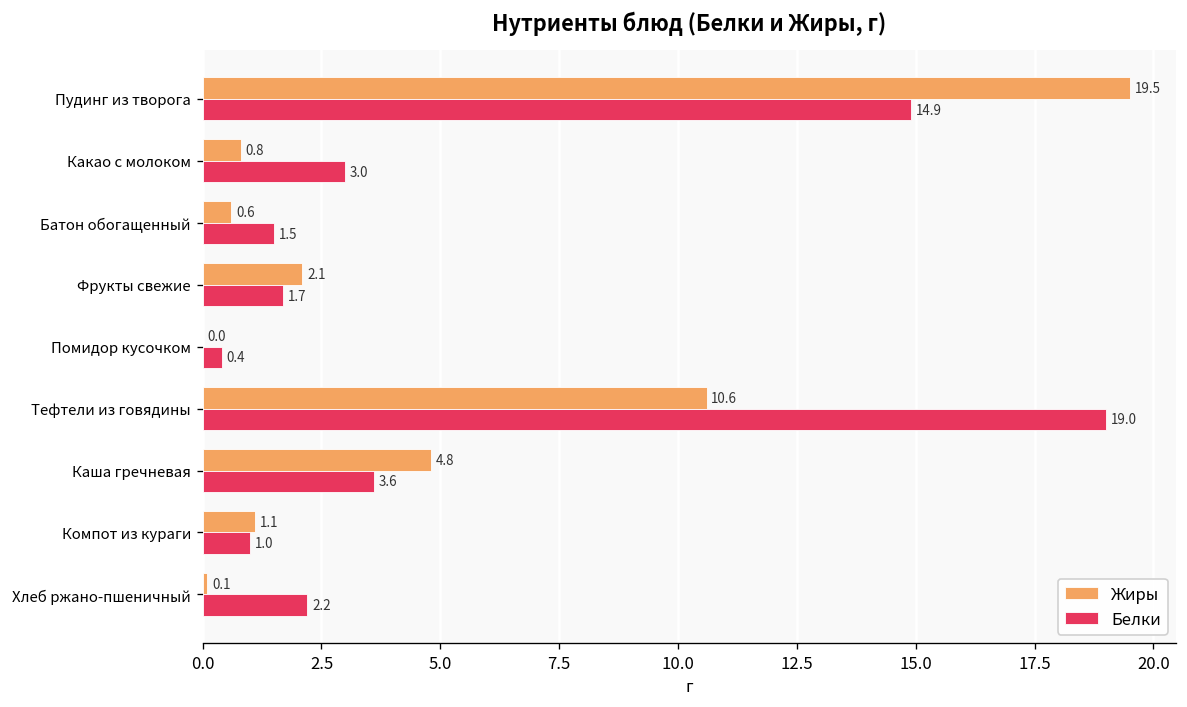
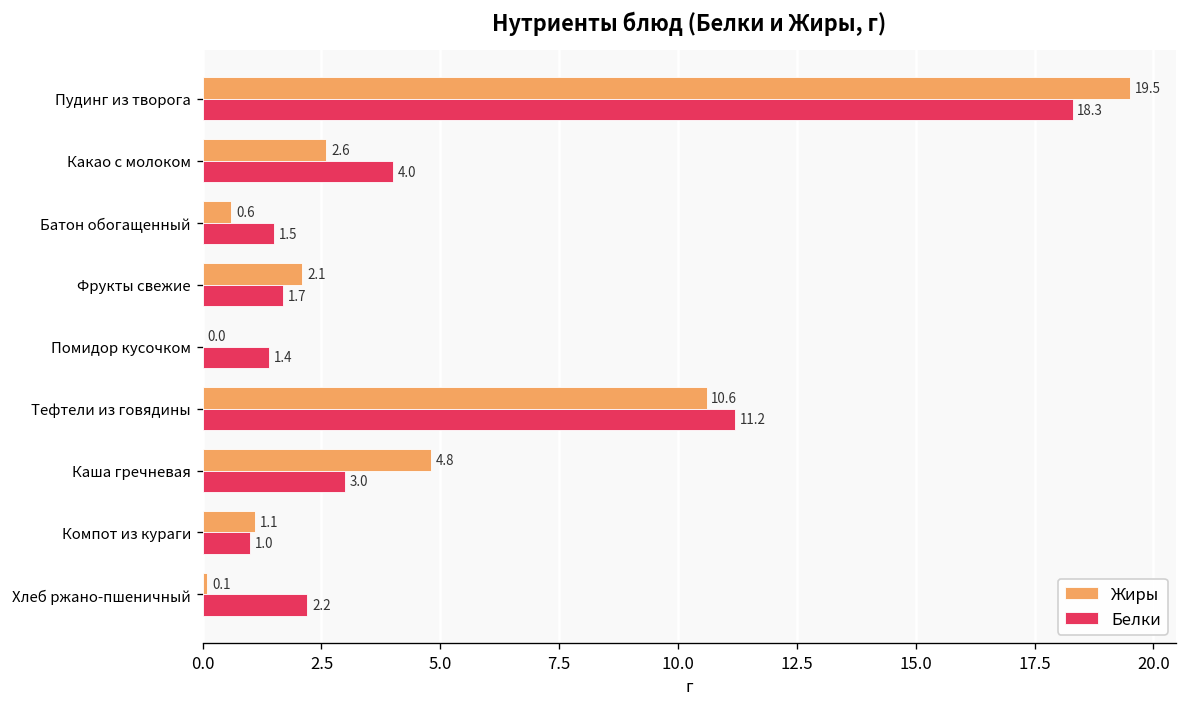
Белки, Пудинг из творога: 14.9 -> 18.3
Жиры, Какао с молоком: 0.8 -> 2.6
Белки, Какао с молоком: 3.0 -> 4.0
Белки, Помидор кусочком: 0.4 -> 1.4
Белки, Тефтели из говядины: 19.0 -> 11.2
Белки, Каша гречневая: 3.6 -> 3.0
